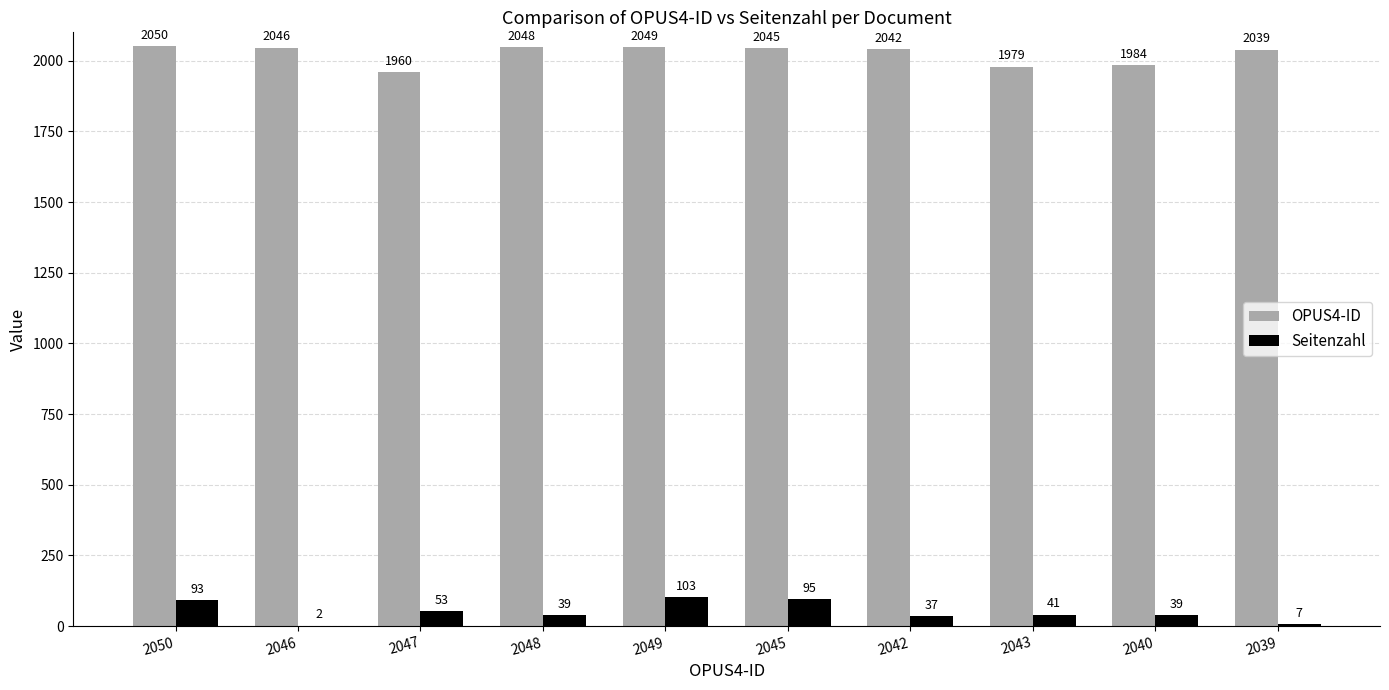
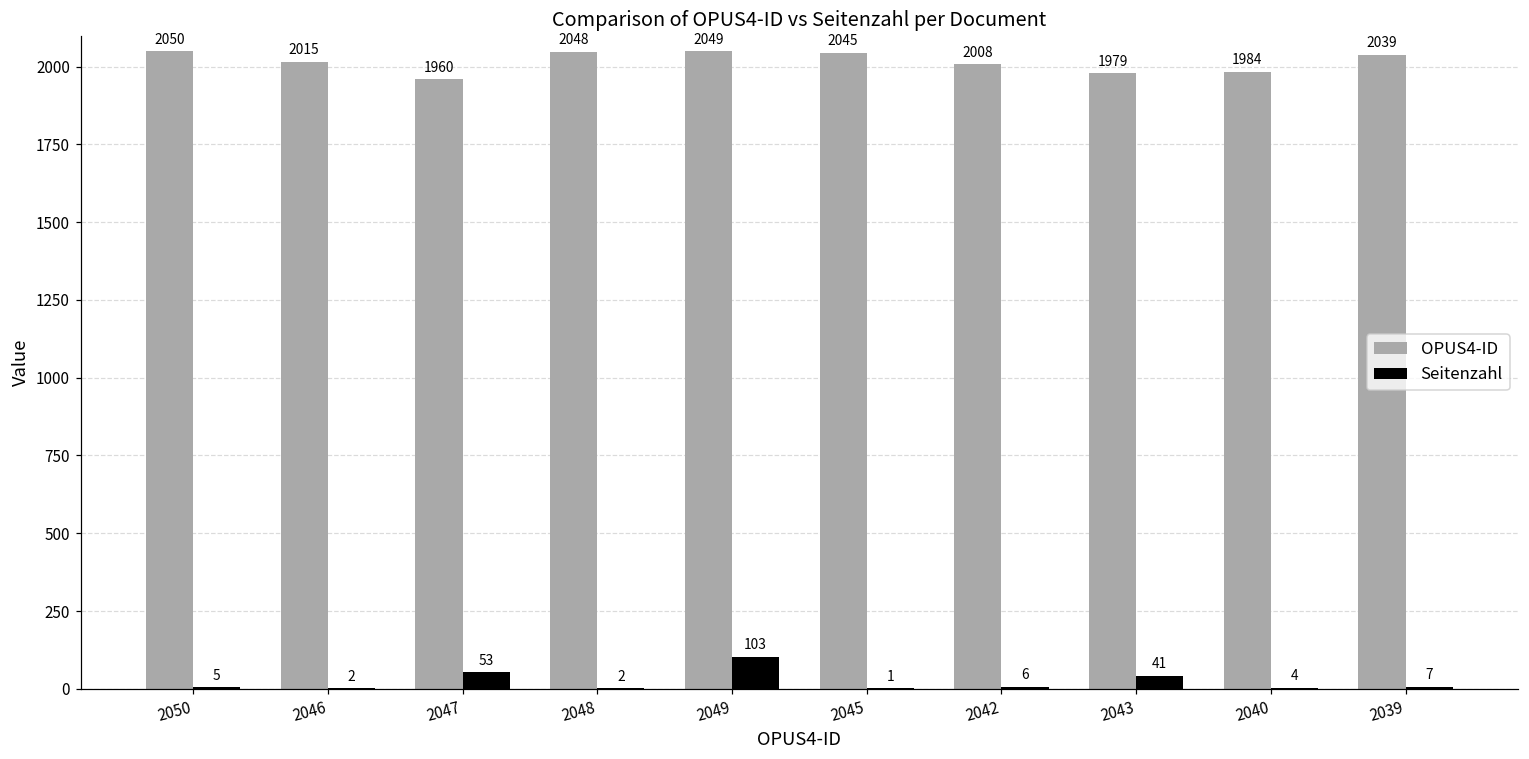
Seitenzahl, 2050: 93 -> 5
OPUS4-ID, 2046: 2046 -> 2015
Seitenzahl, 2048: 39 -> 2
Seitenzahl, 2045: 95 -> 1
OPUS4-ID, 2042: 2042 -> 2008
Seitenzahl, 2042: 37 -> 6
Seitenzahl, 2040: 39 -> 4
